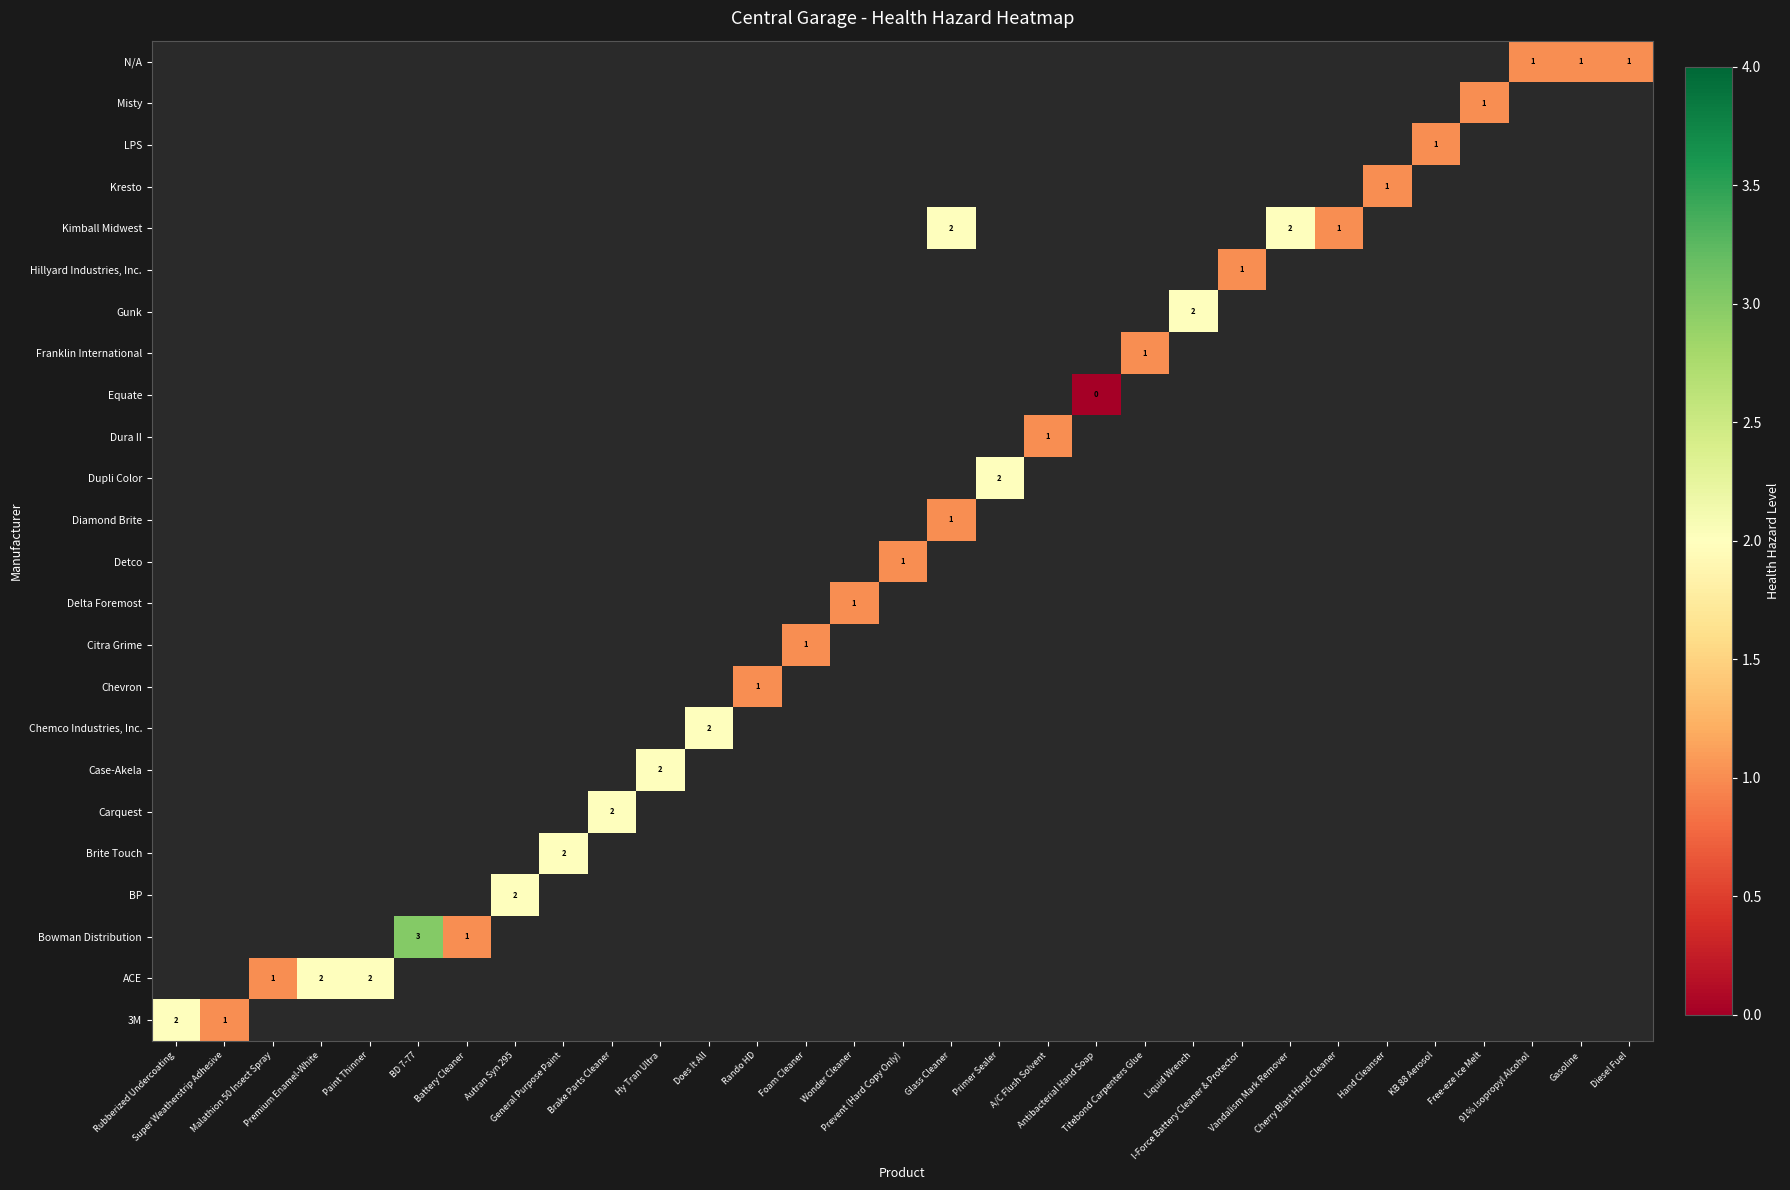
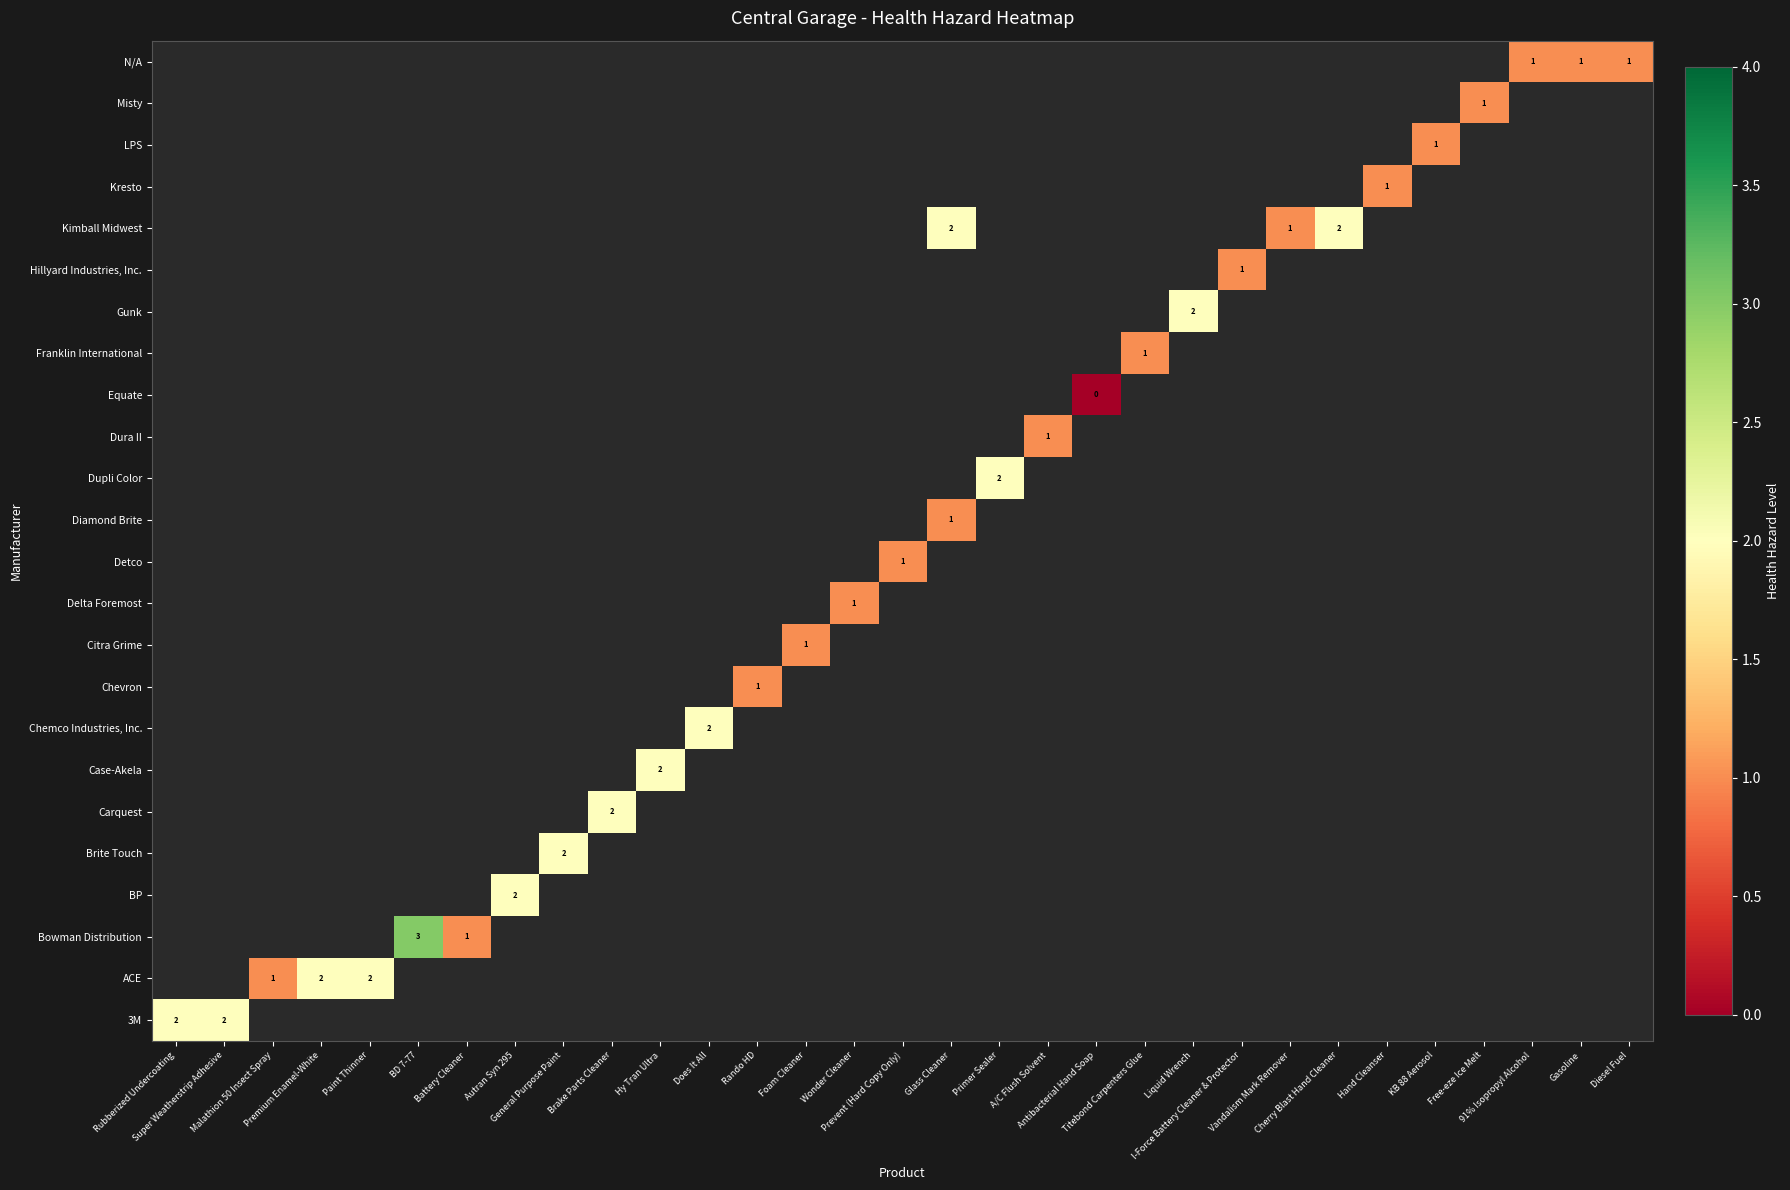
Kimball Midwest, Vandalism Mark Remover: 2 -> 1
Kimball Midwest, Cherry Blast Hand Cleaner: 1 -> 2
3M, Super Weatherstrip Adhesive: 1 -> 2
